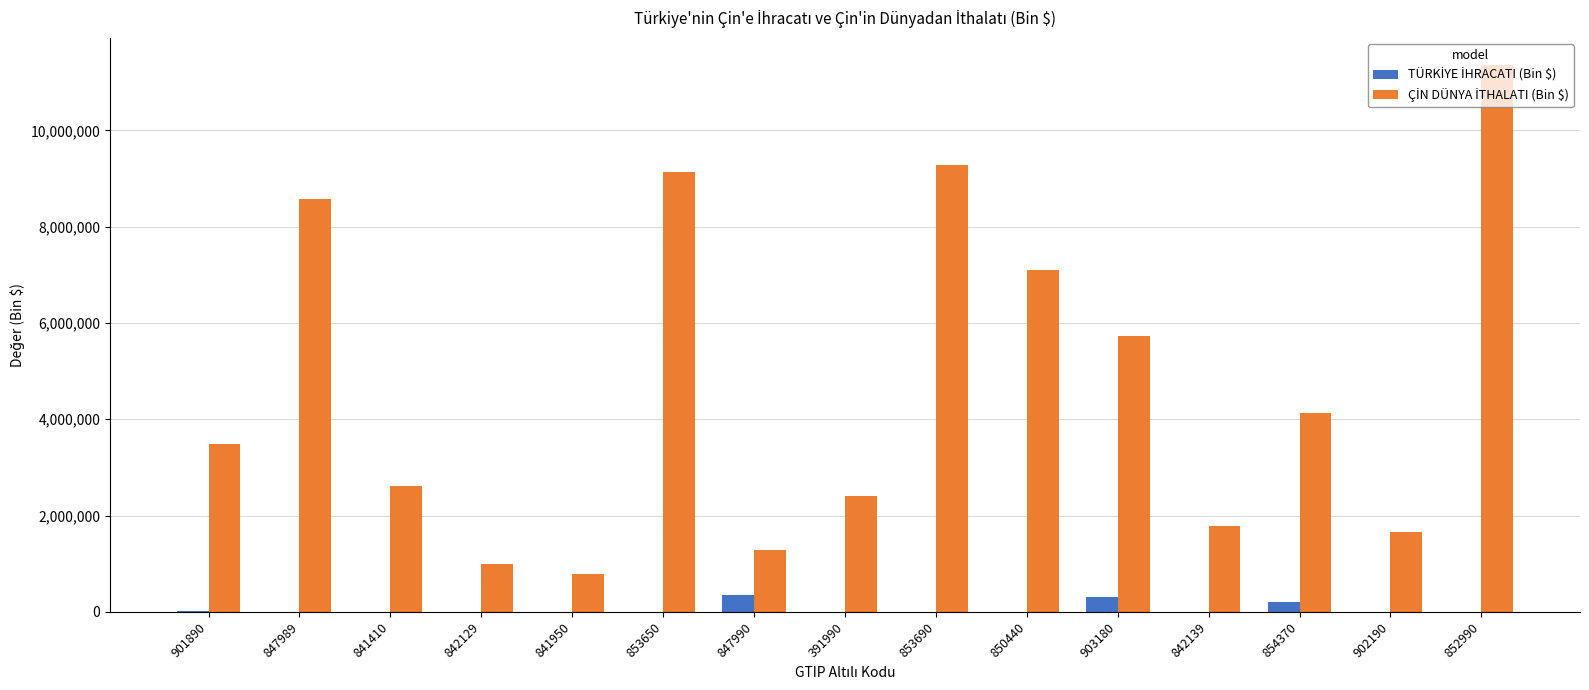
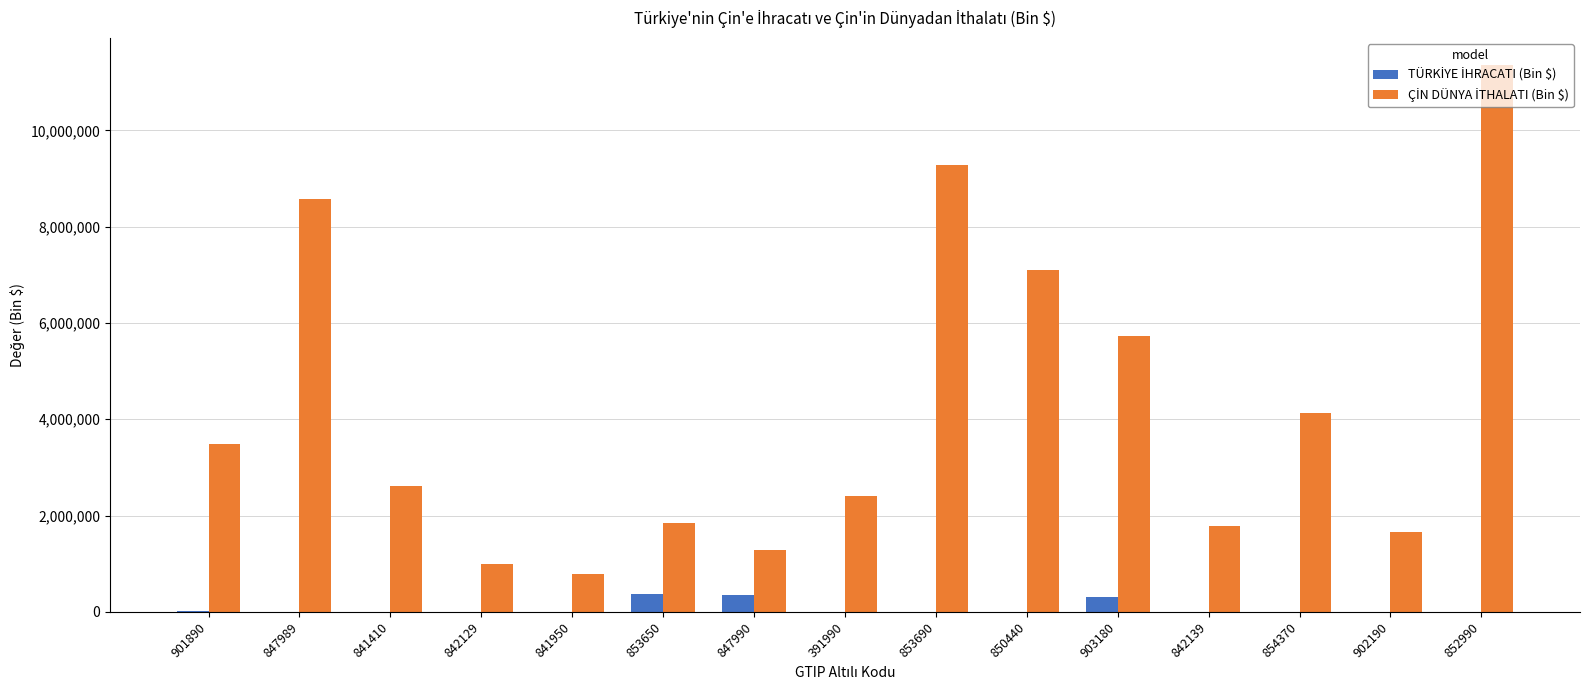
TÜRKİYE İHRACATI (Bin $), 853650: 0 -> 400,000
ÇİN DÜNYA İTHALATI (Bin $), 853650: 9,100,000 -> 1,900,000
TÜRKİYE İHRACATI (Bin $), 854370: 200,000 -> 0
